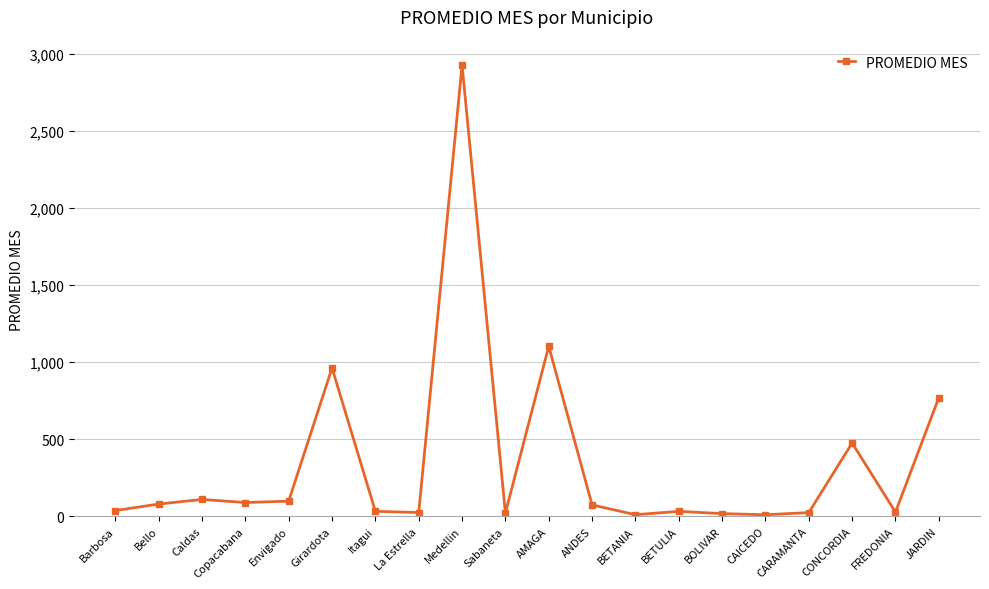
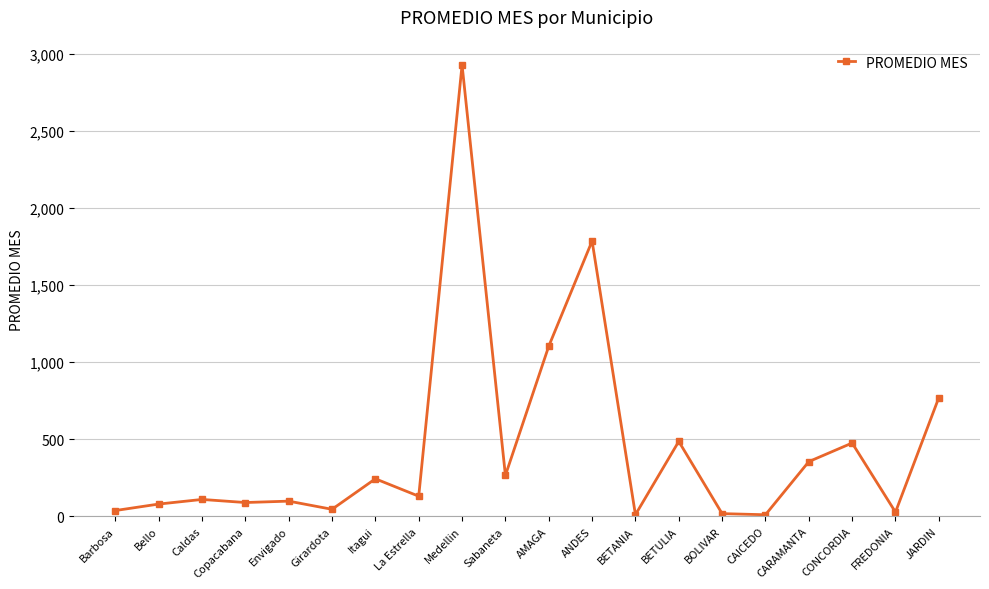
Girardota: 960 -> 50
Itagui: 30 -> 240
La Estrella: 20 -> 130
Sabaneta: 20 -> 270
ANDES: 70 -> 1,790
BETULIA: 30 -> 490
CARAMANTA: 20 -> 350
